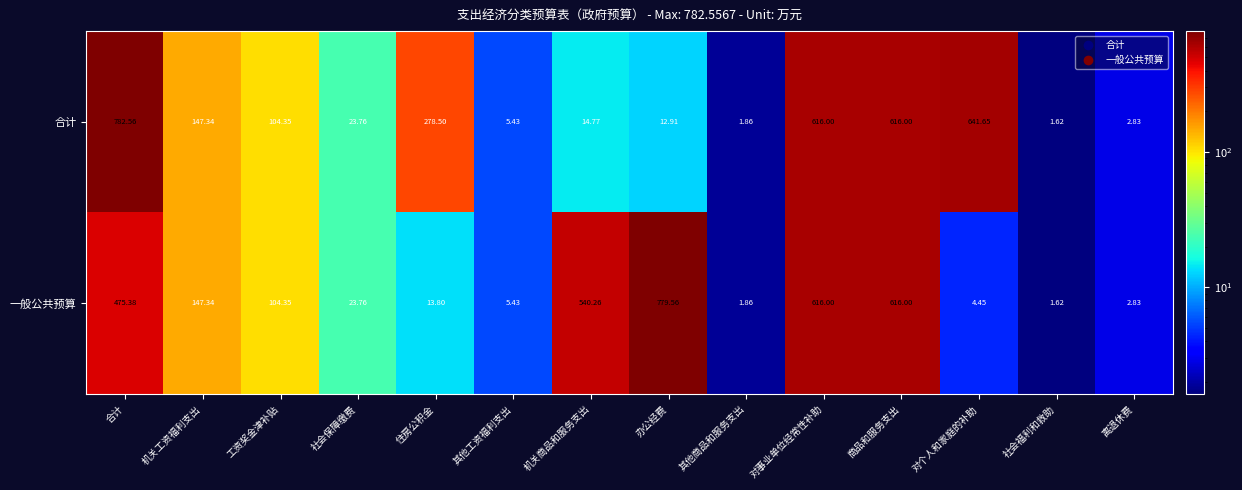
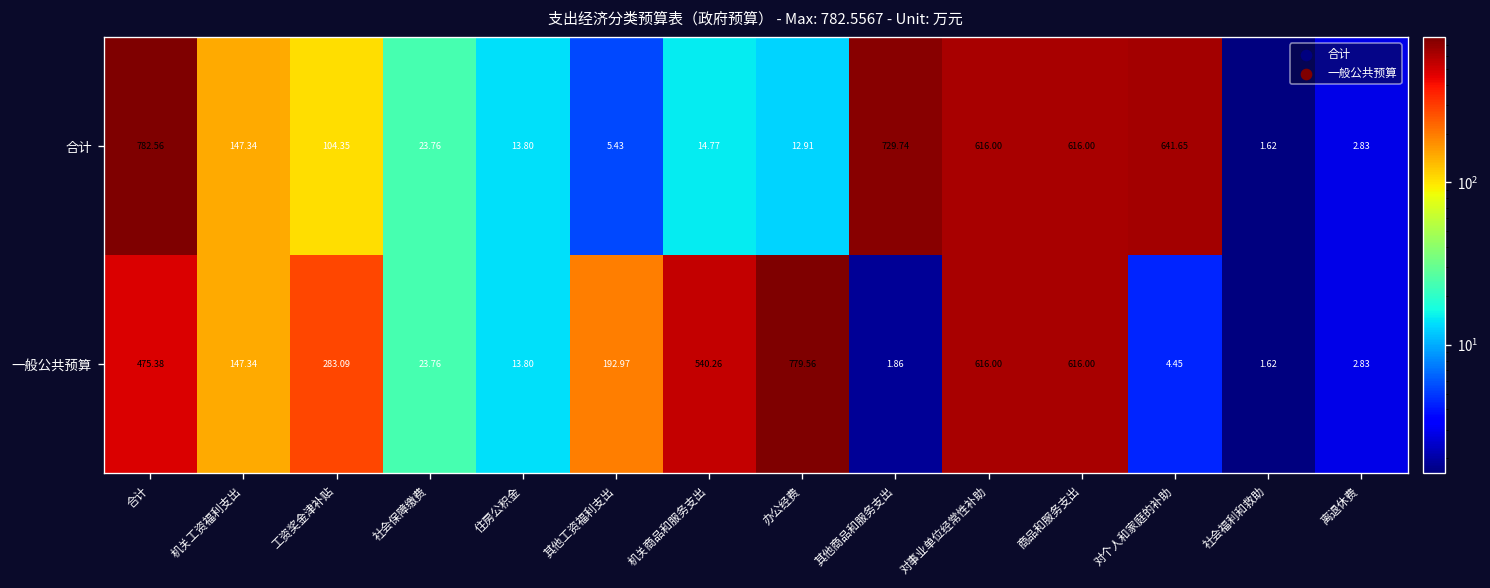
合计, 住房公积金: 278.50 -> 13.80
合计, 其他商品和服务支出: 1.86 -> 729.74
一般公共预算, 工资奖金津补贴: 104.35 -> 283.09
一般公共预算, 其他工资福利支出: 5.43 -> 192.97
